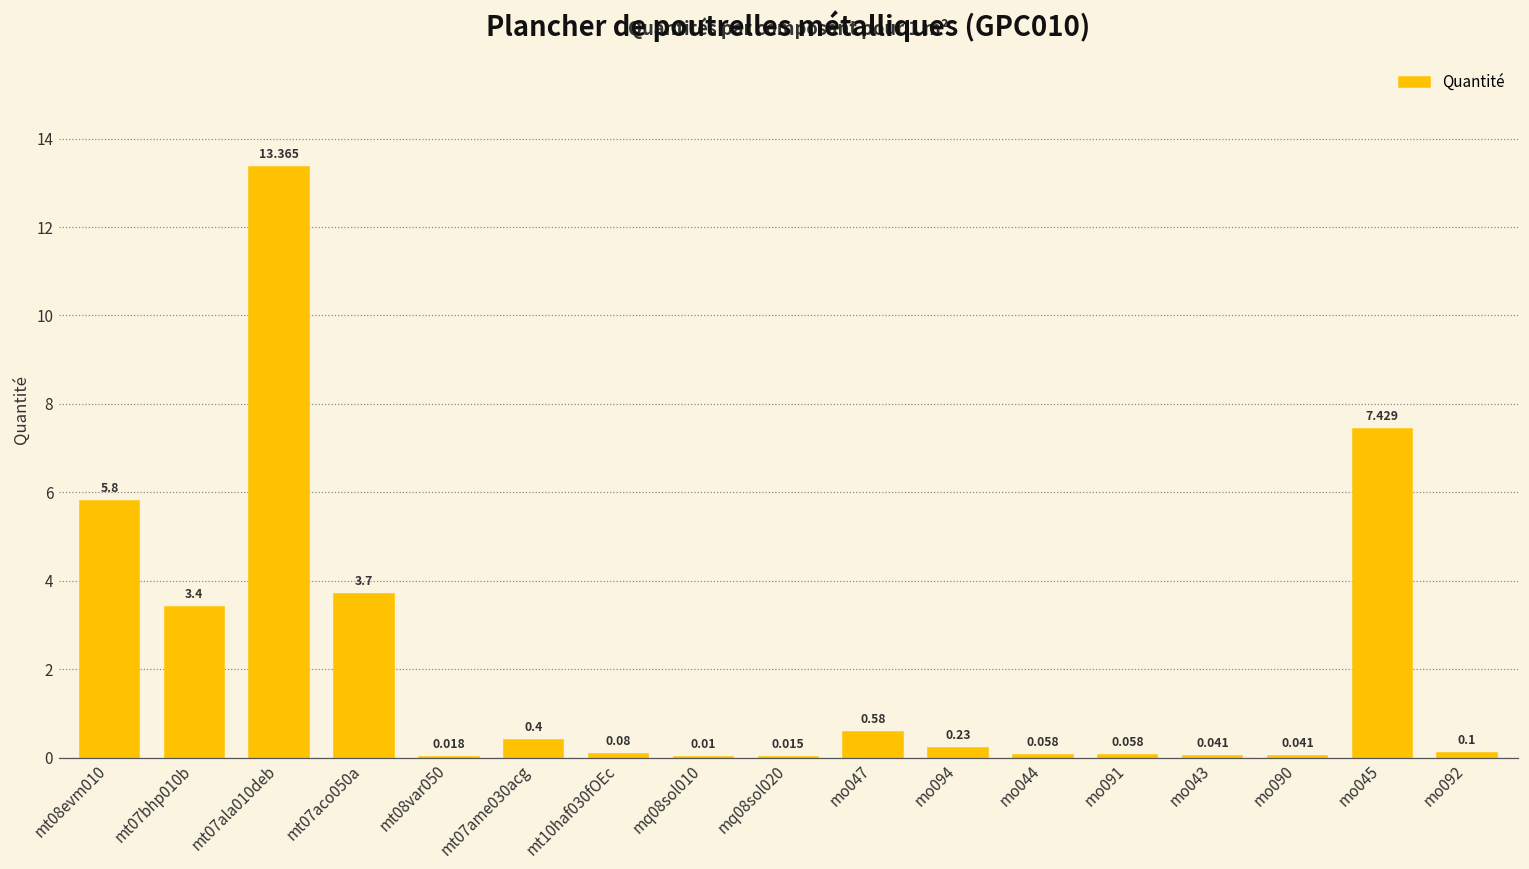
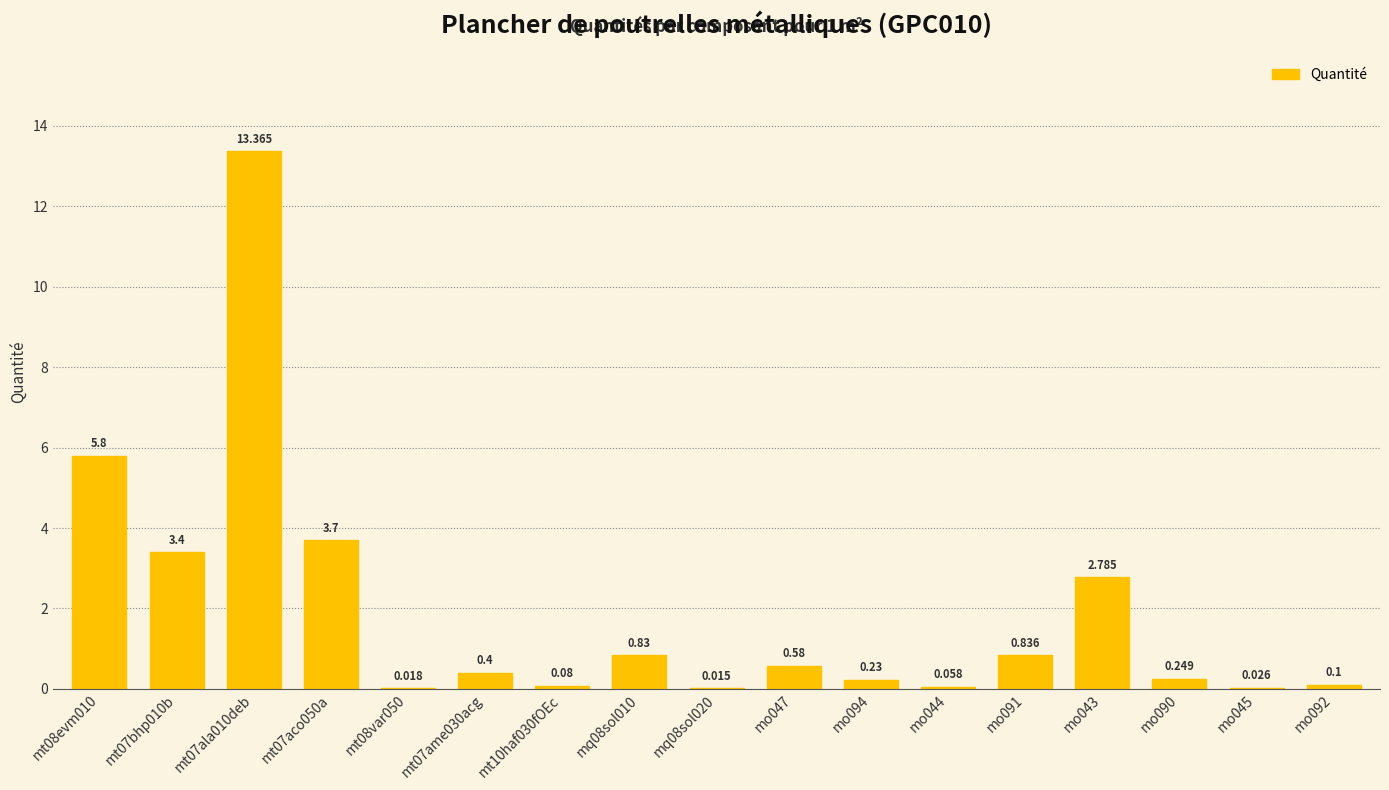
mq08sol010: 0.01 -> 0.83
mo091: 0.058 -> 0.836
mo043: 0.041 -> 2.785
mo090: 0.041 -> 0.249
mo045: 7.429 -> 0.026
